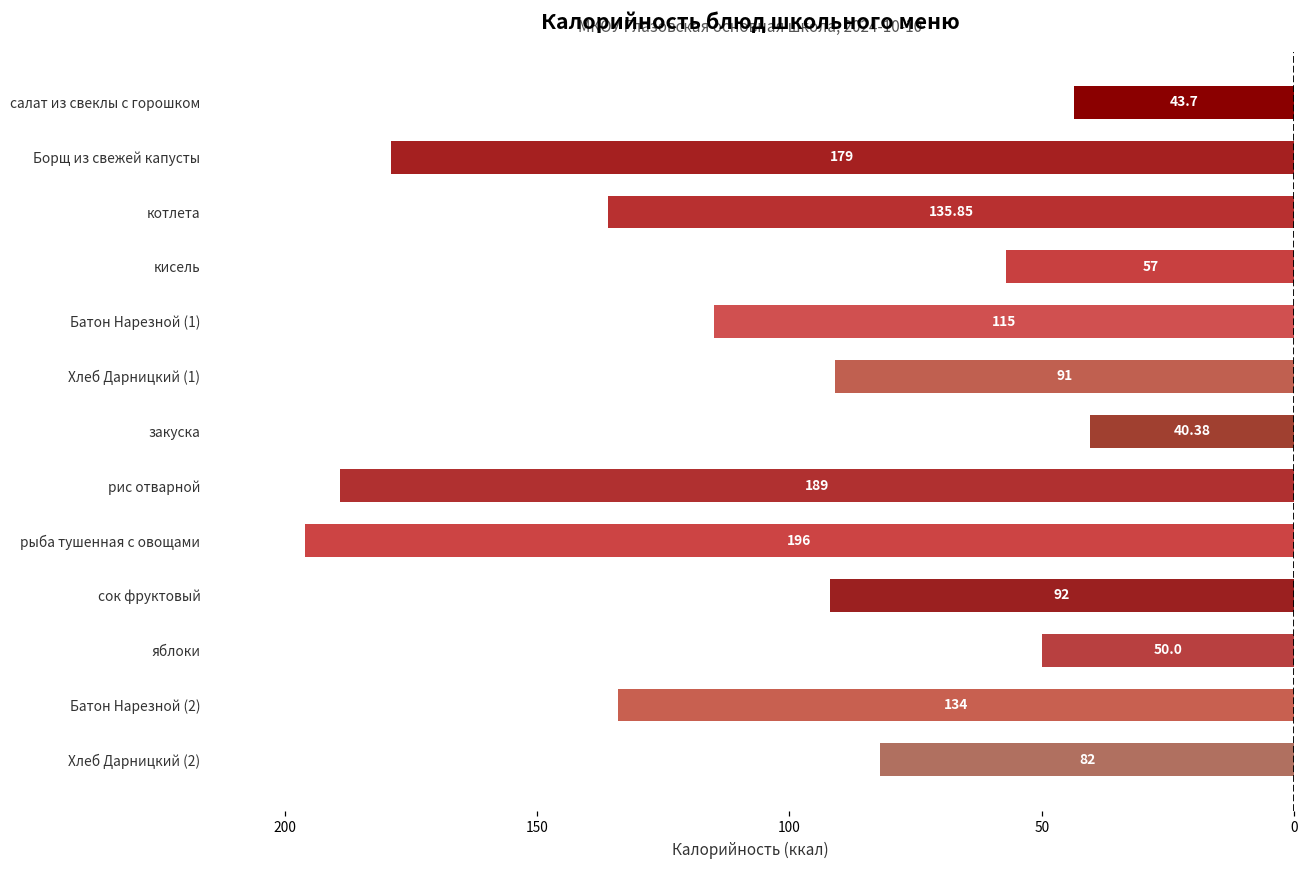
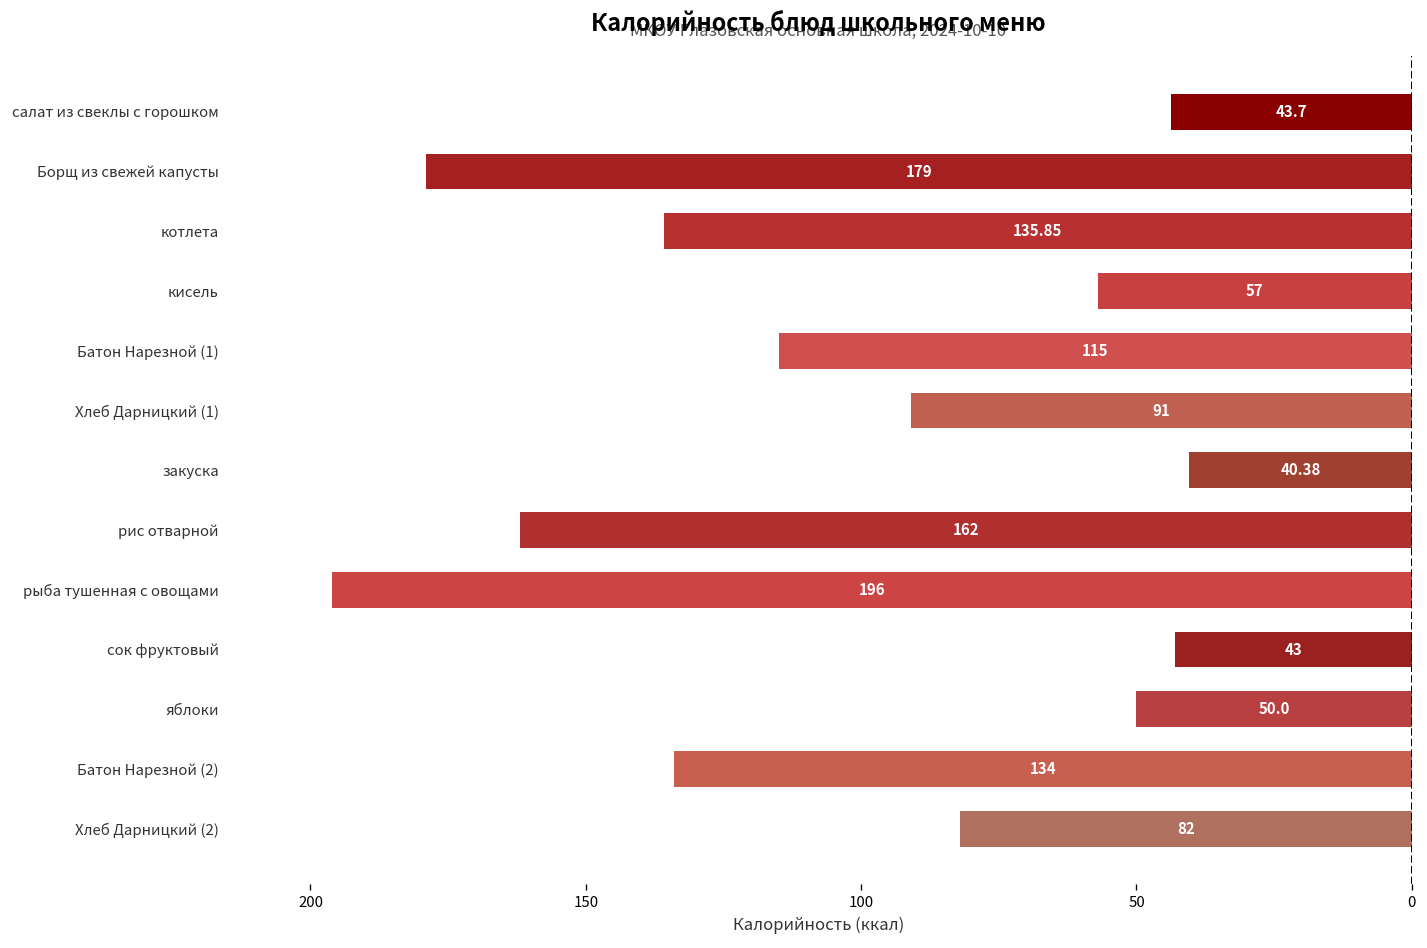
рис отварной: 189 -> 162
сок фруктовый: 92 -> 43
